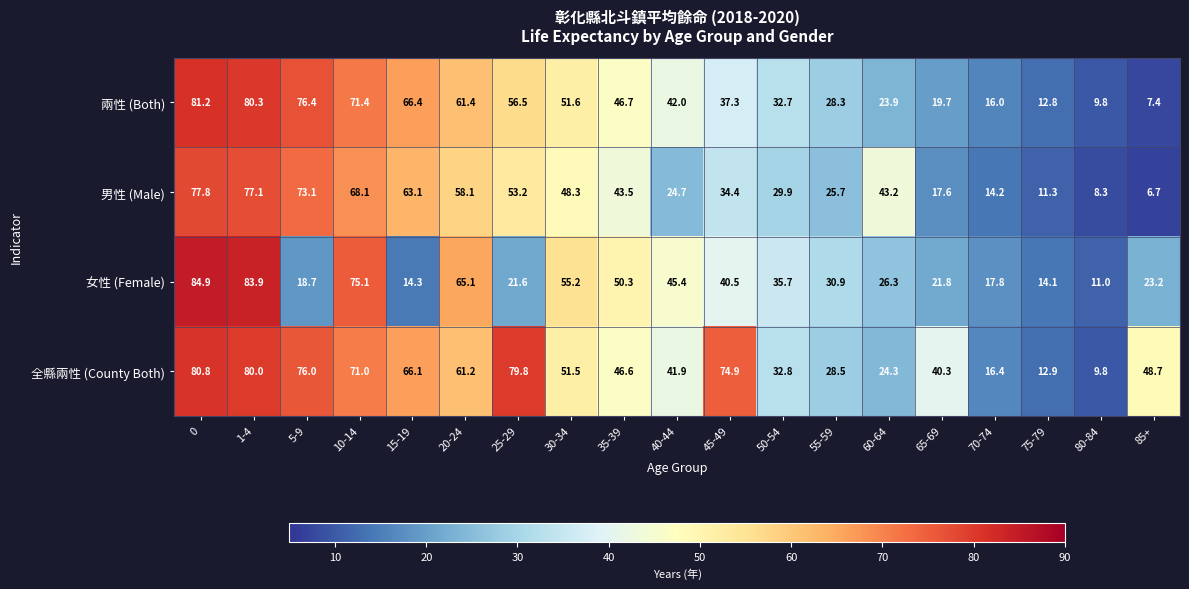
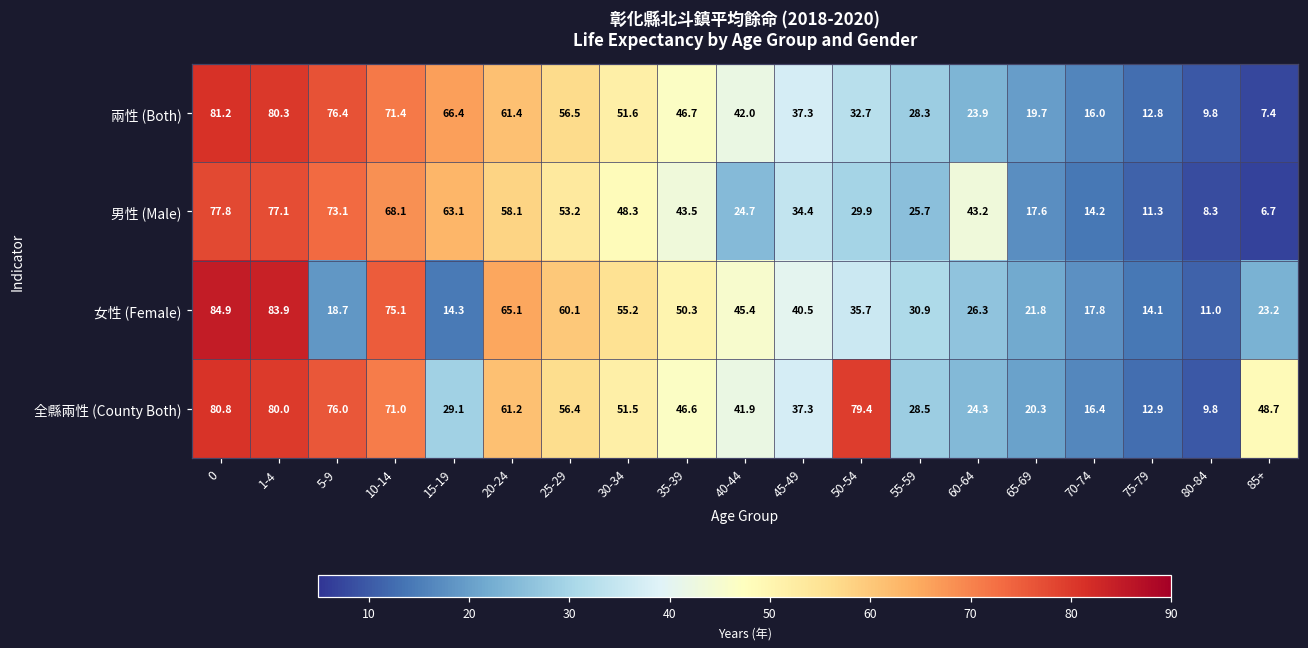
女性 (Female), 25-29: 21.6 -> 60.1
全縣兩性 (County Both), 15-19: 66.1 -> 29.1
全縣兩性 (County Both), 25-29: 79.8 -> 56.4
全縣兩性 (County Both), 45-49: 74.9 -> 37.3
全縣兩性 (County Both), 50-54: 32.8 -> 79.4
全縣兩性 (County Both), 65-69: 40.3 -> 20.3
